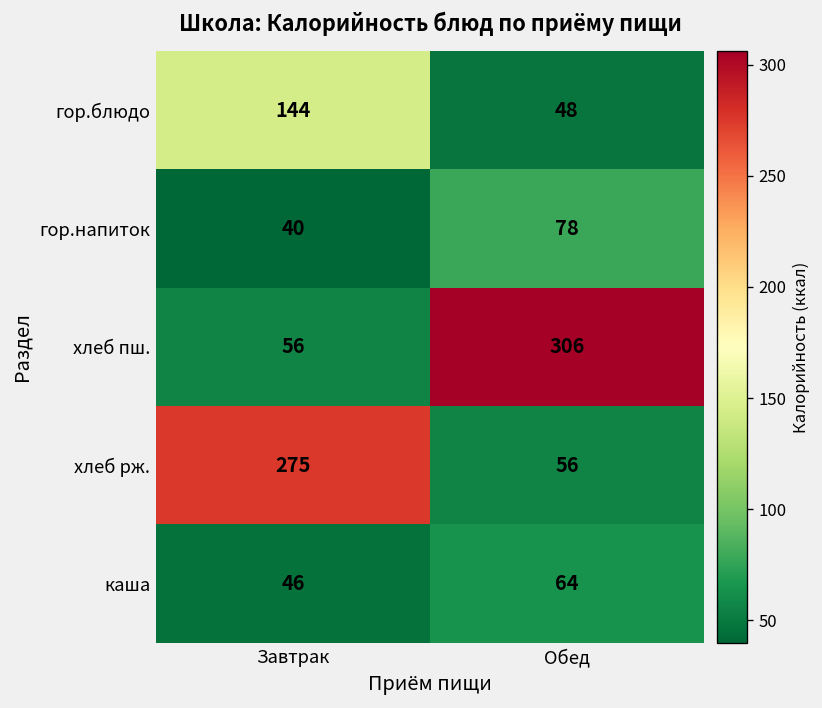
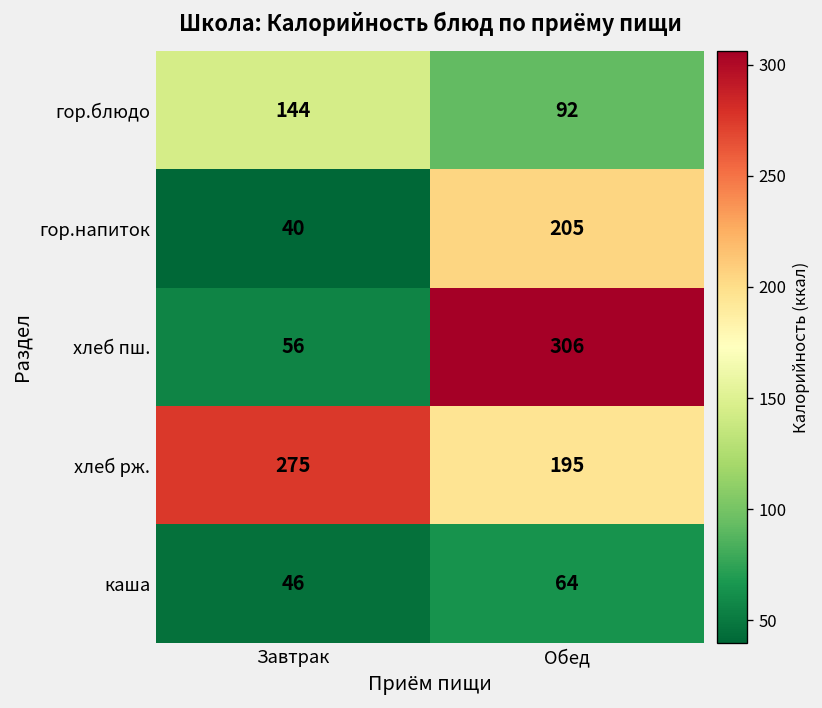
гор.блюдо, Обед: 48 -> 92
гор.напиток, Обед: 78 -> 205
хлеб рж., Обед: 56 -> 195
